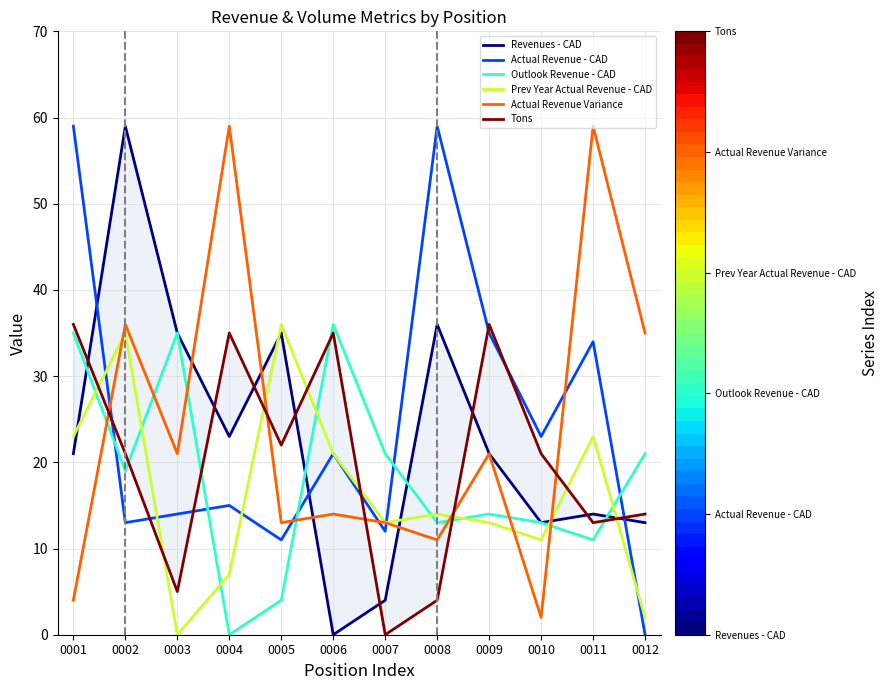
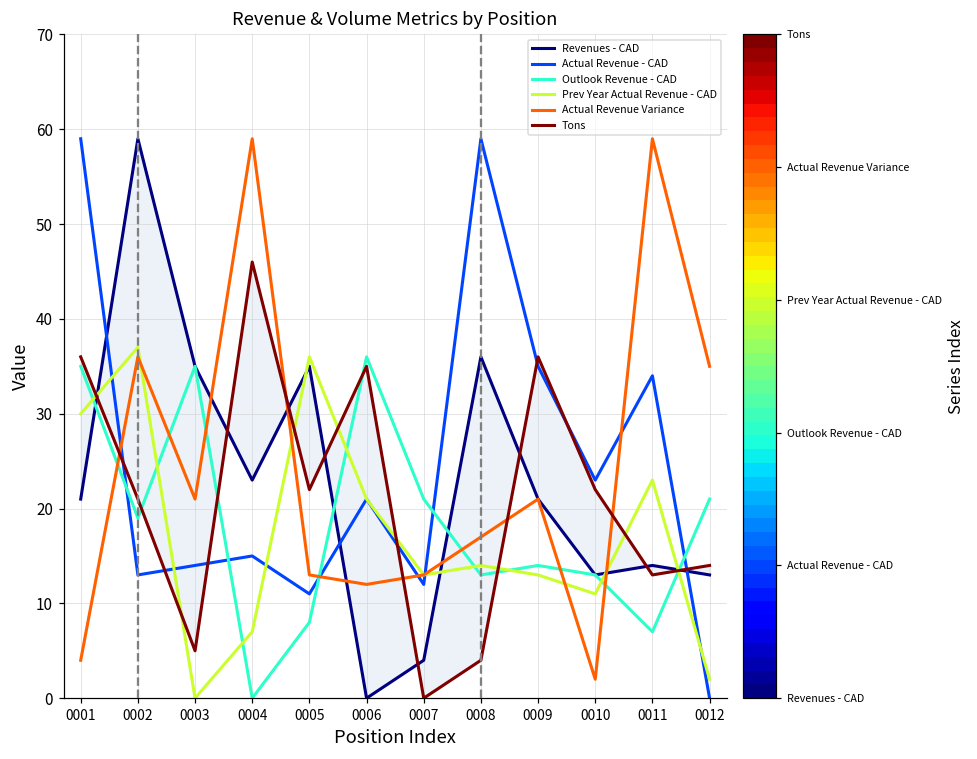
Prev Year Actual Revenue - CAD, 0001: 23 -> 30
Prev Year Actual Revenue - CAD, 0002: 35 -> 37
Tons, 0004: 35 -> 46
Outlook Revenue - CAD, 0005: 4 -> 8
Actual Revenue Variance, 0006: 14 -> 12
Actual Revenue Variance, 0008: 11 -> 17
Tons, 0010: 21 -> 22
Outlook Revenue - CAD, 0011: 11 -> 7
